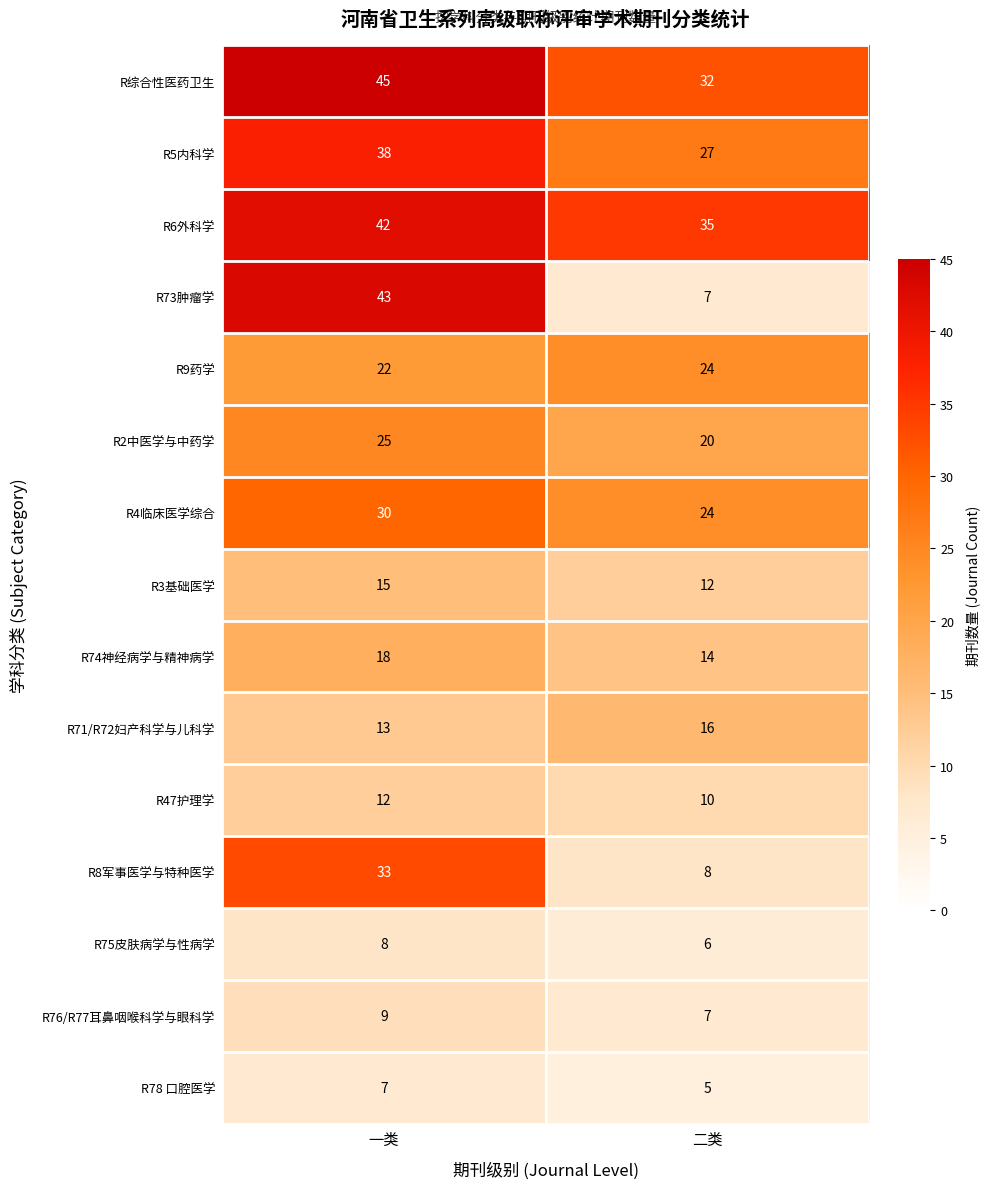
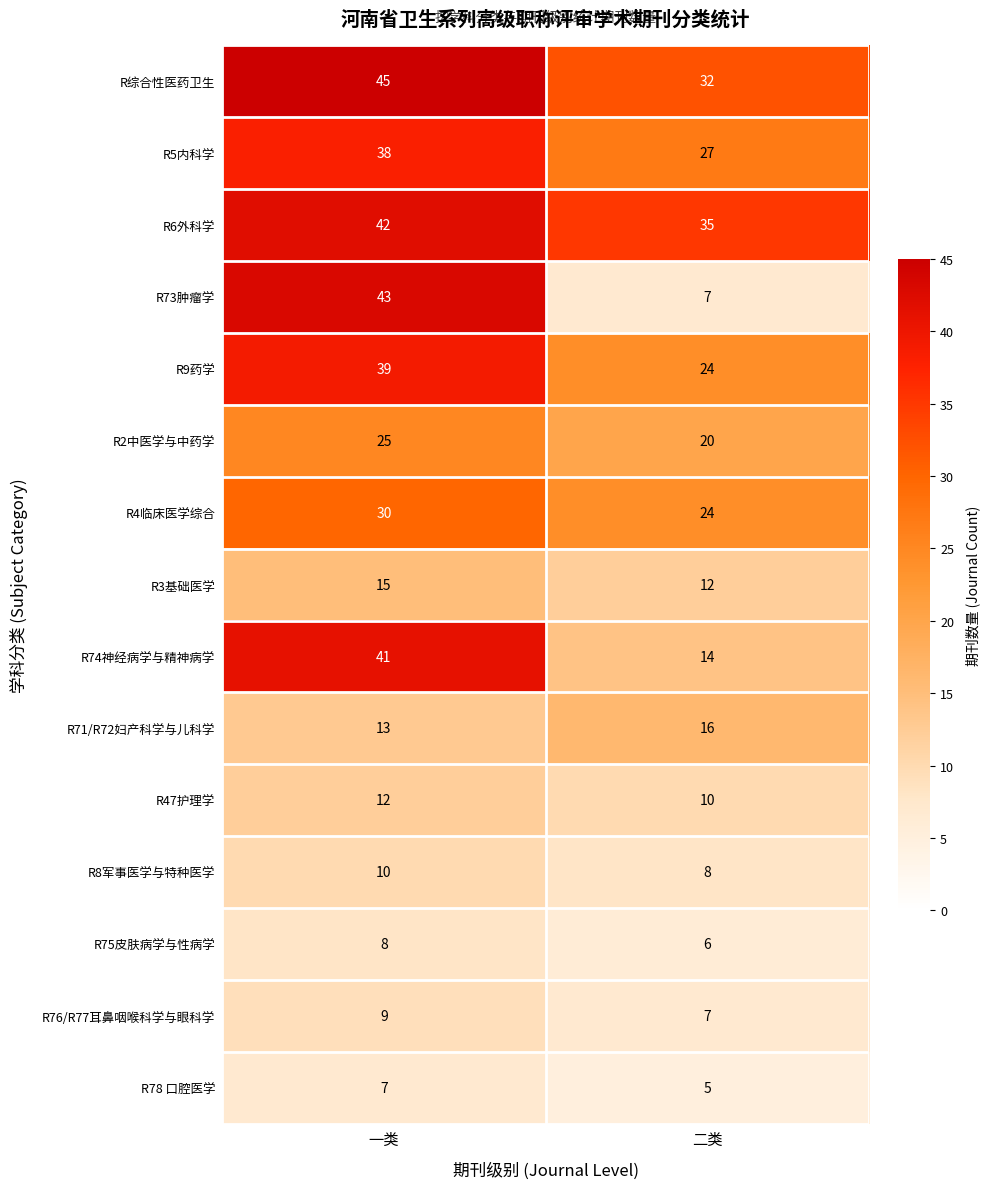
R9药学, 一类: 22 -> 39
R74神经病学与精神病学, 一类: 18 -> 41
R8军事医学与特种医学, 一类: 33 -> 10
